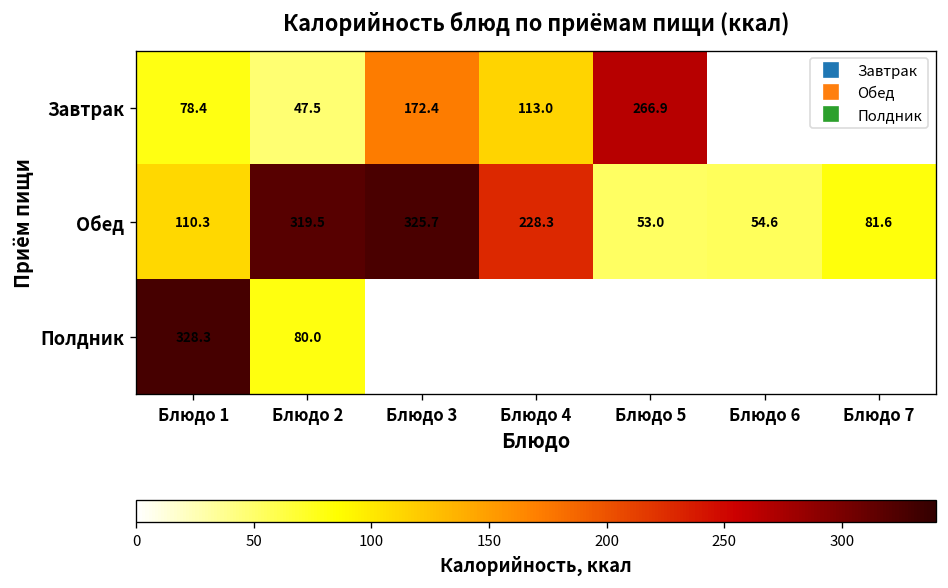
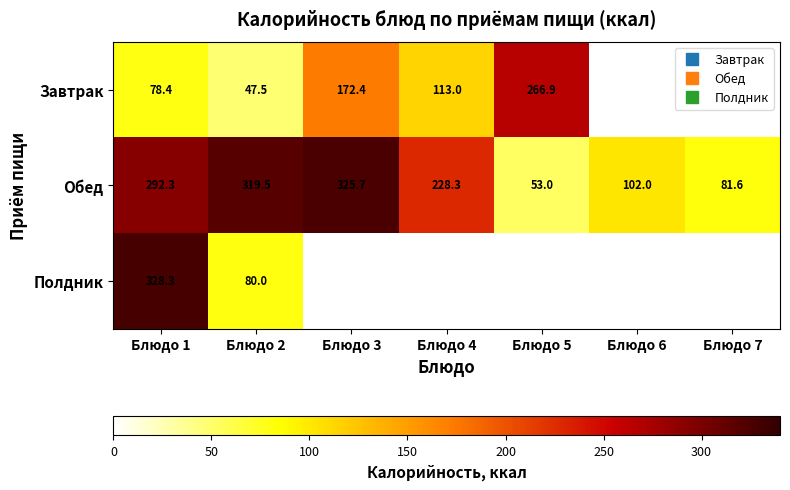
Обед, Блюдо 1: 110.3 -> 292.3
Обед, Блюдо 6: 54.6 -> 102.0
